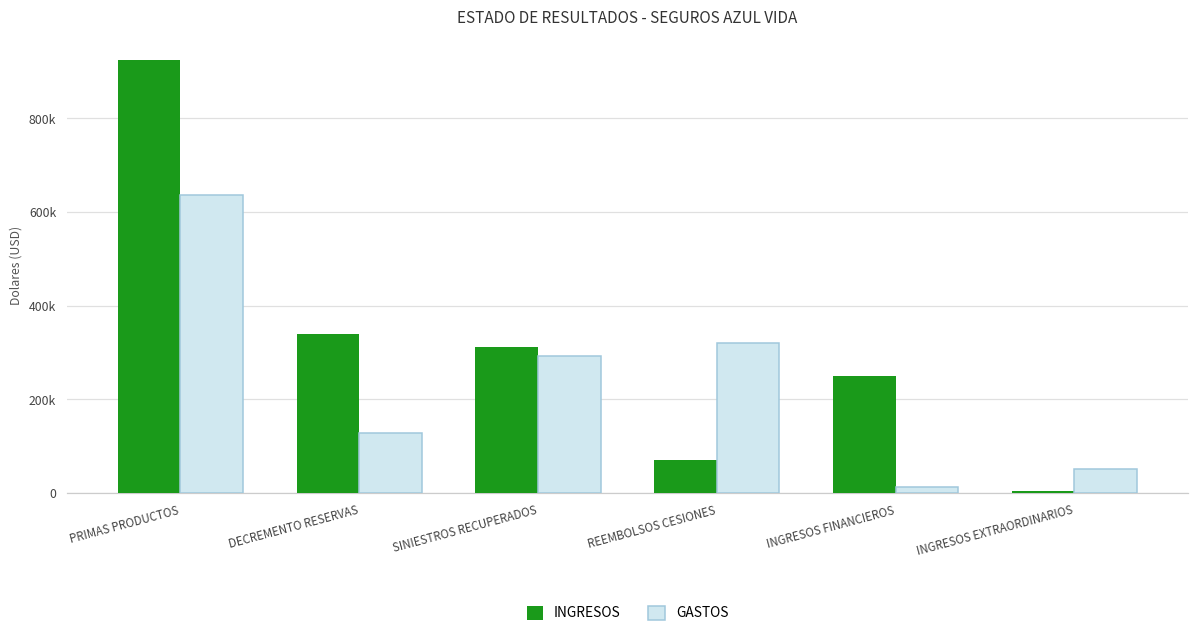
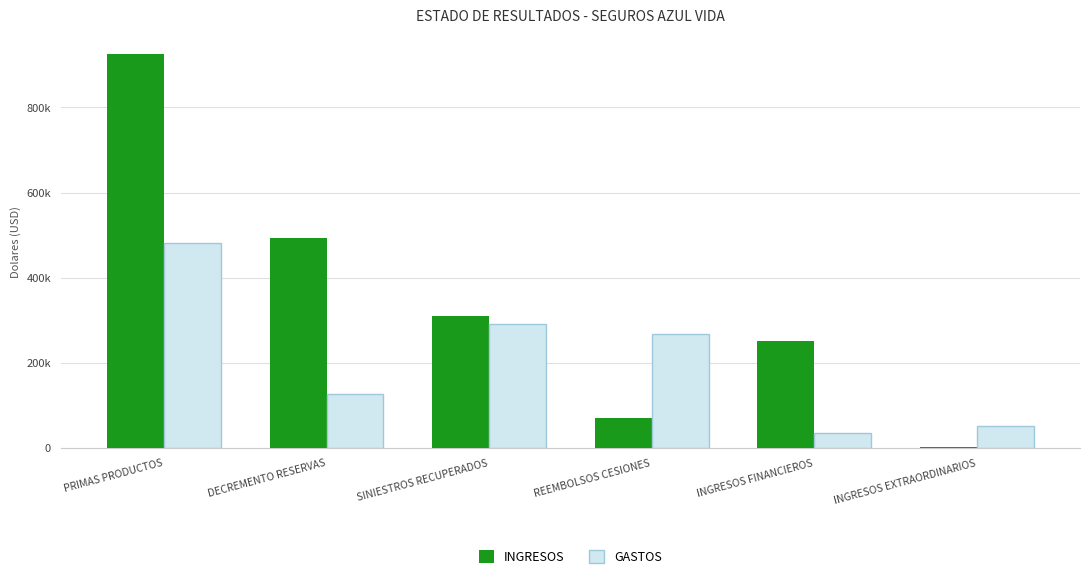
GASTOS, PRIMAS PRODUCTOS: 640000 -> 480000
INGRESOS, DECREMENTO RESERVAS: 340000 -> 490000
GASTOS, REEMBOLSOS CESIONES: 320000 -> 270000
GASTOS, INGRESOS FINANCIEROS: 10000 -> 40000
